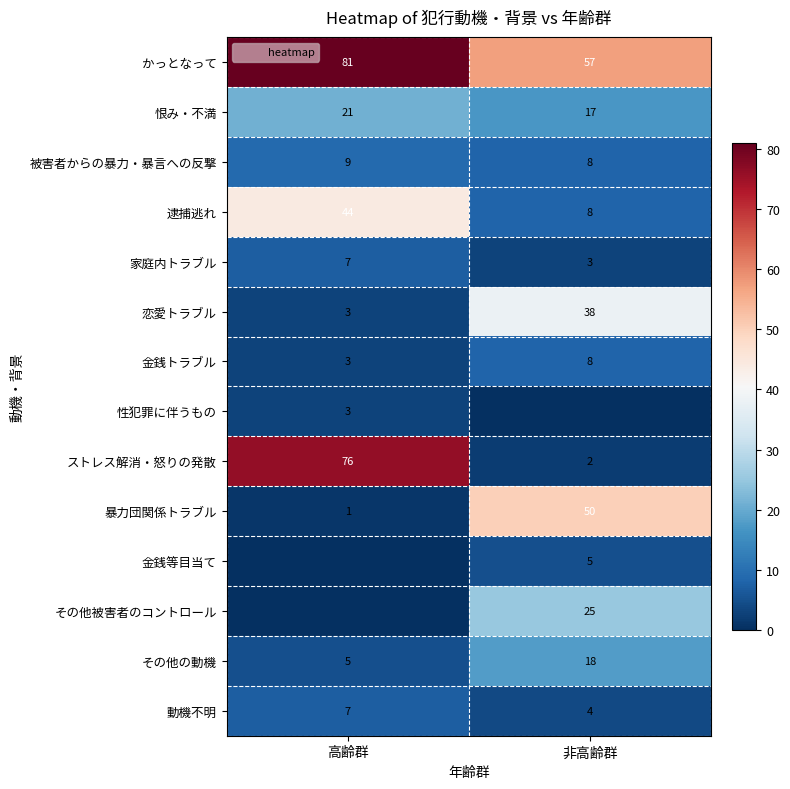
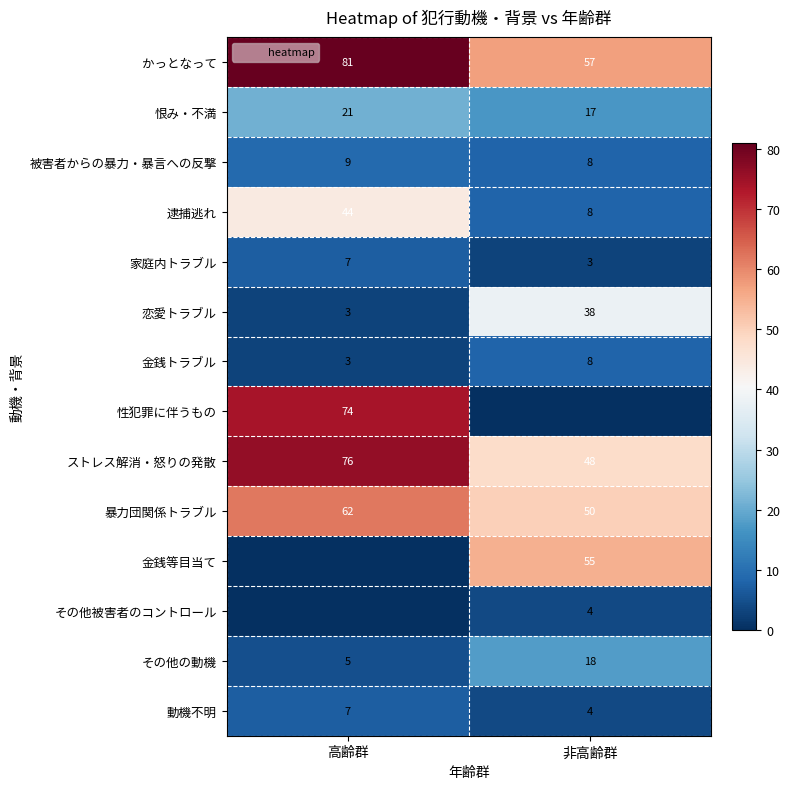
性犯罪に伴うもの, 高齢群: 3 -> 74
ストレス解消・怒りの発散, 非高齢群: 2 -> 48
暴力団関係トラブル, 高齢群: 1 -> 62
金銭等目当て, 非高齢群: 5 -> 55
その他被害者のコントロール, 非高齢群: 25 -> 4
